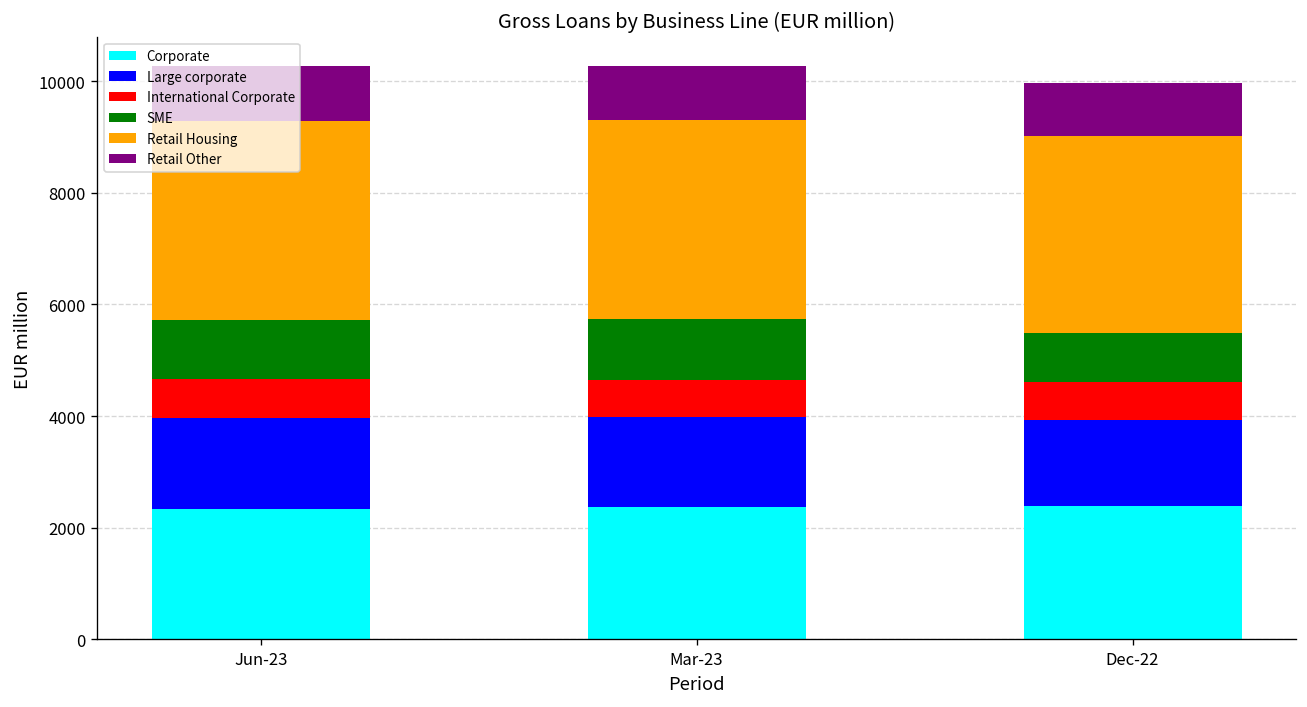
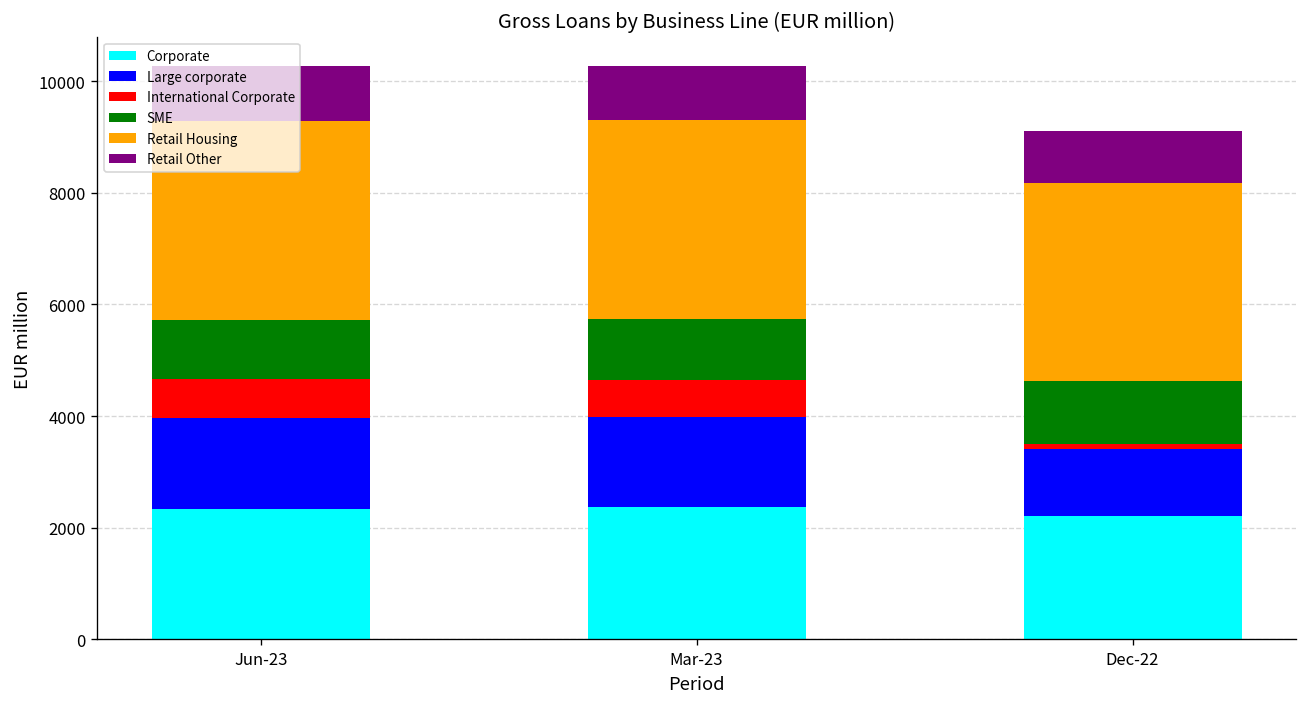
Corporate, Dec-22: 2400 -> 2200
Large corporate, Dec-22: 1500 -> 1200
International Corporate, Dec-22: 700 -> 100
SME, Dec-22: 900 -> 1100
